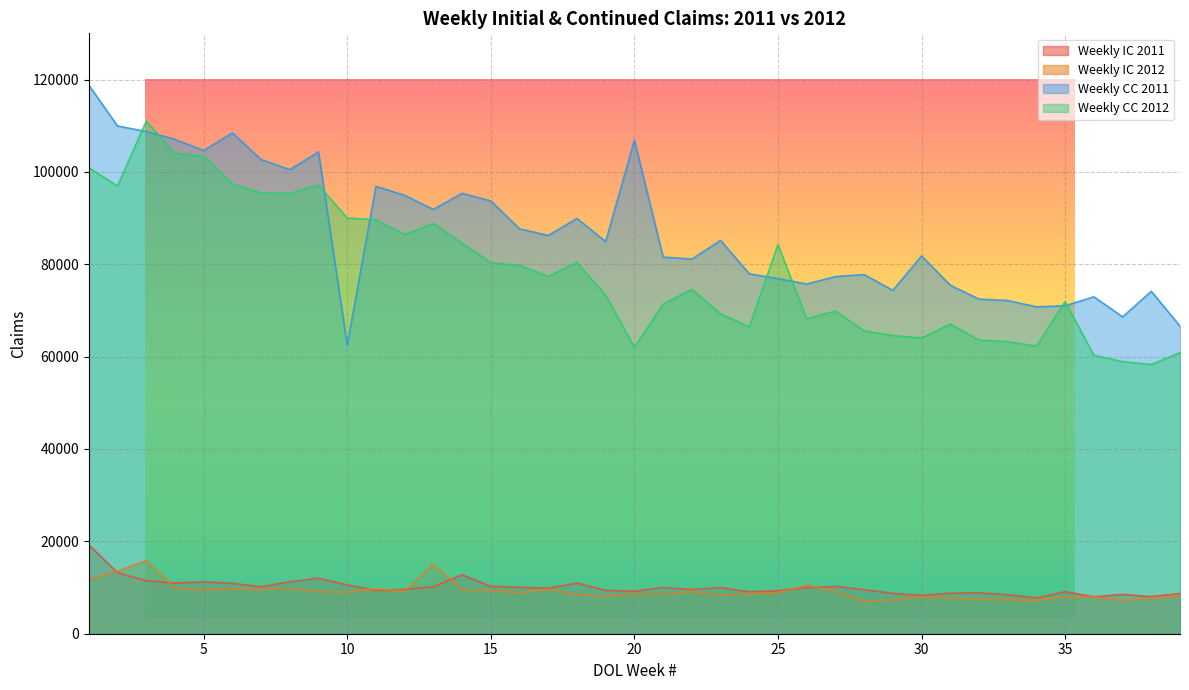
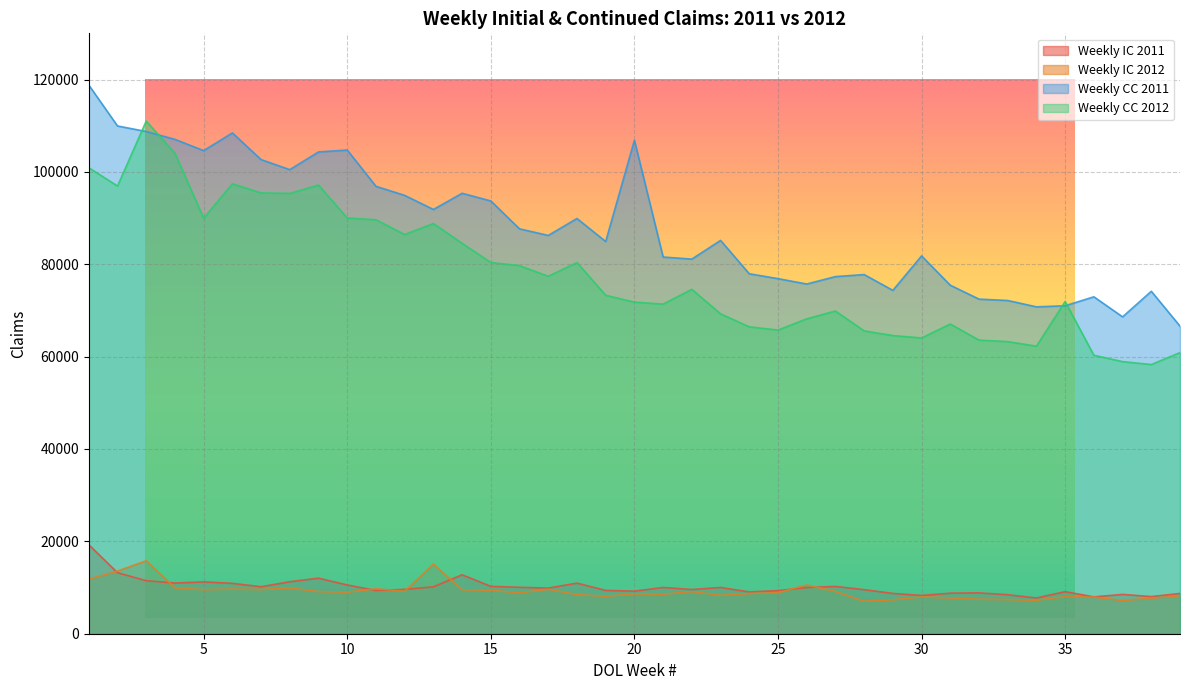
Weekly Initial & Continued Claims: 2011 vs 2012, Weekly CC 2012, 5: 103000 -> 90000
Weekly Initial & Continued Claims: 2011 vs 2012, Weekly CC 2011, 10: 62000 -> 105000
Weekly Initial & Continued Claims: 2011 vs 2012, Weekly CC 2012, 20: 62000 -> 72000
Weekly Initial & Continued Claims: 2011 vs 2012, Weekly CC 2012, 25: 84000 -> 66000
